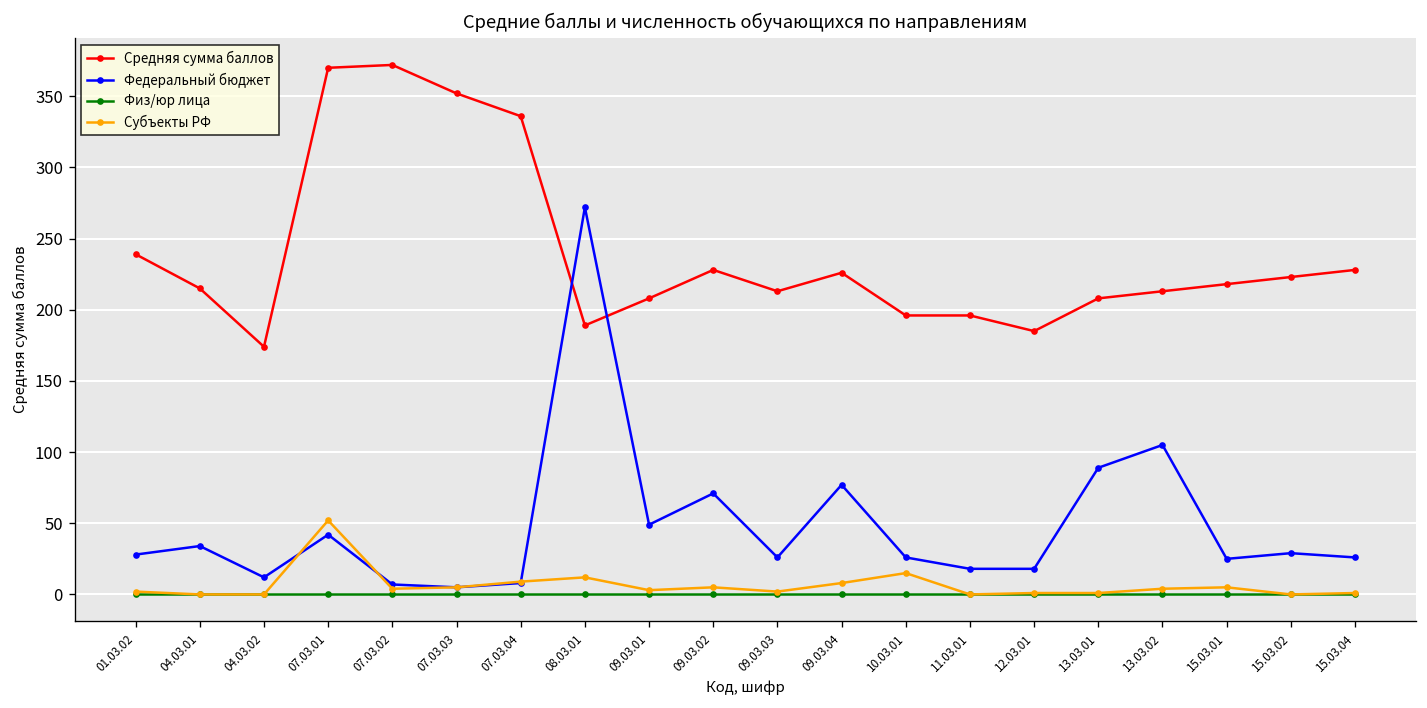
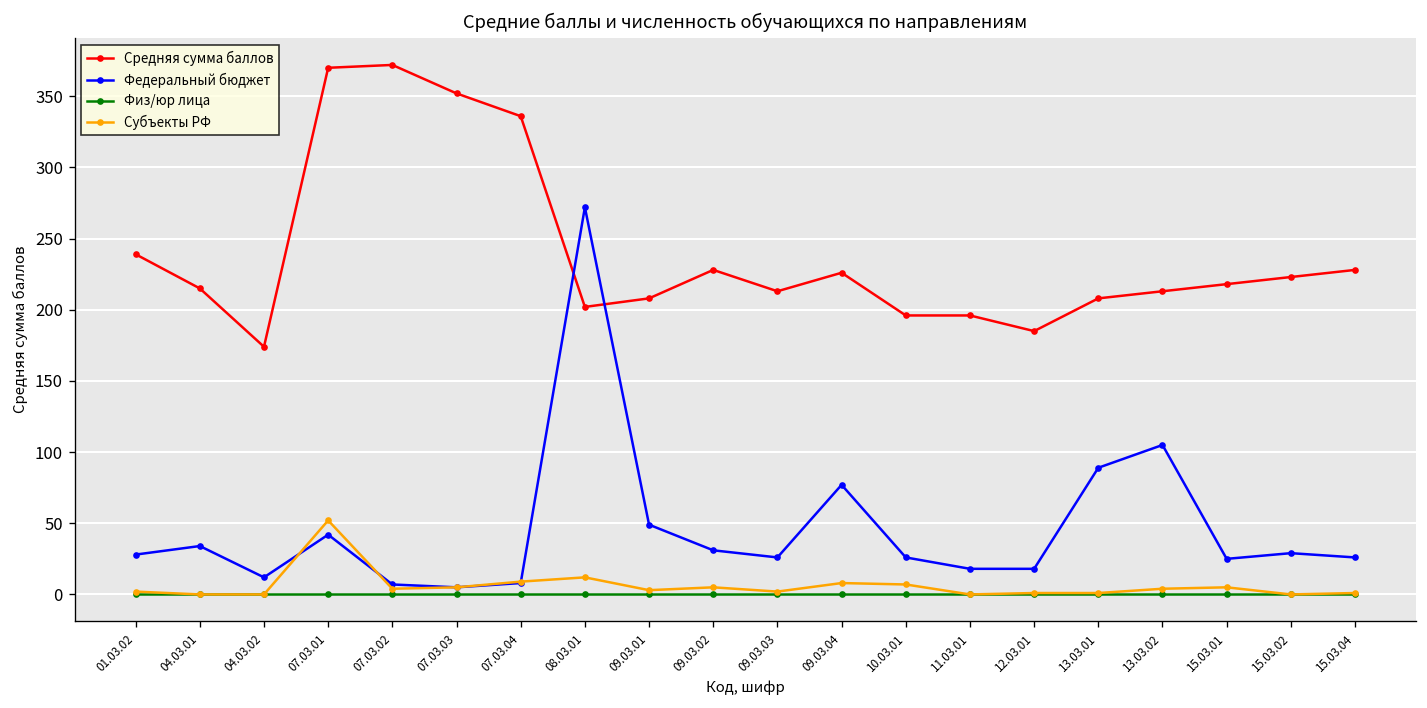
Средняя сумма баллов, 08.03.01: 189 -> 202
Федеральный бюджет, 09.03.02: 71 -> 31
Субъекты РФ, 10.03.01: 15 -> 7
